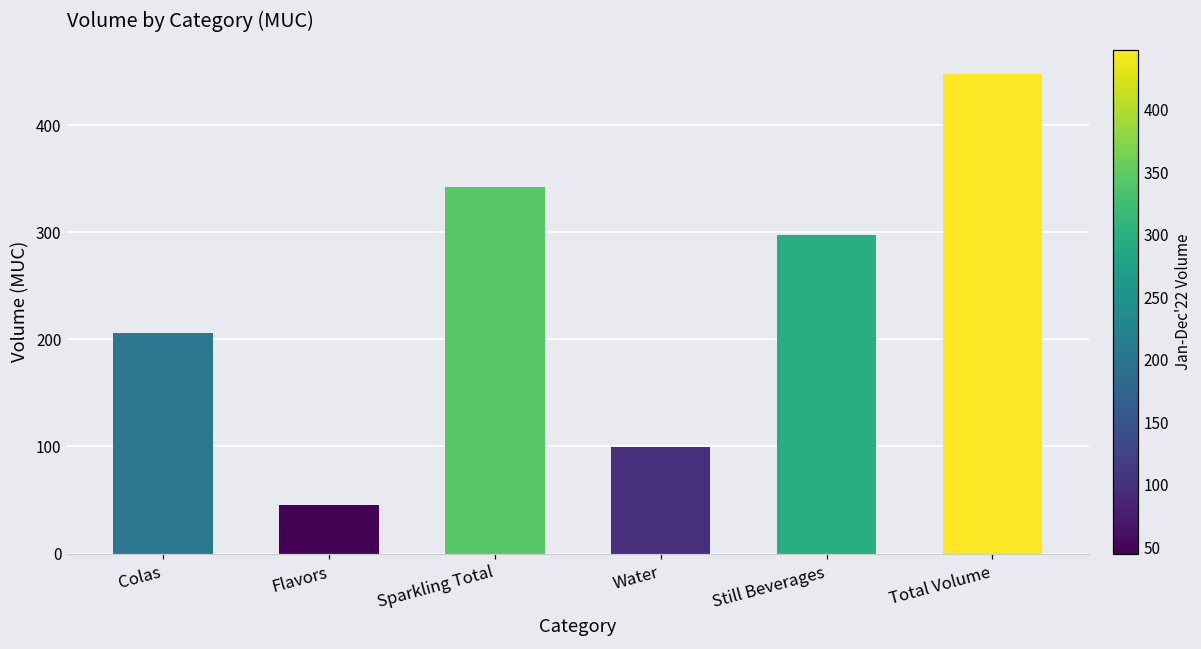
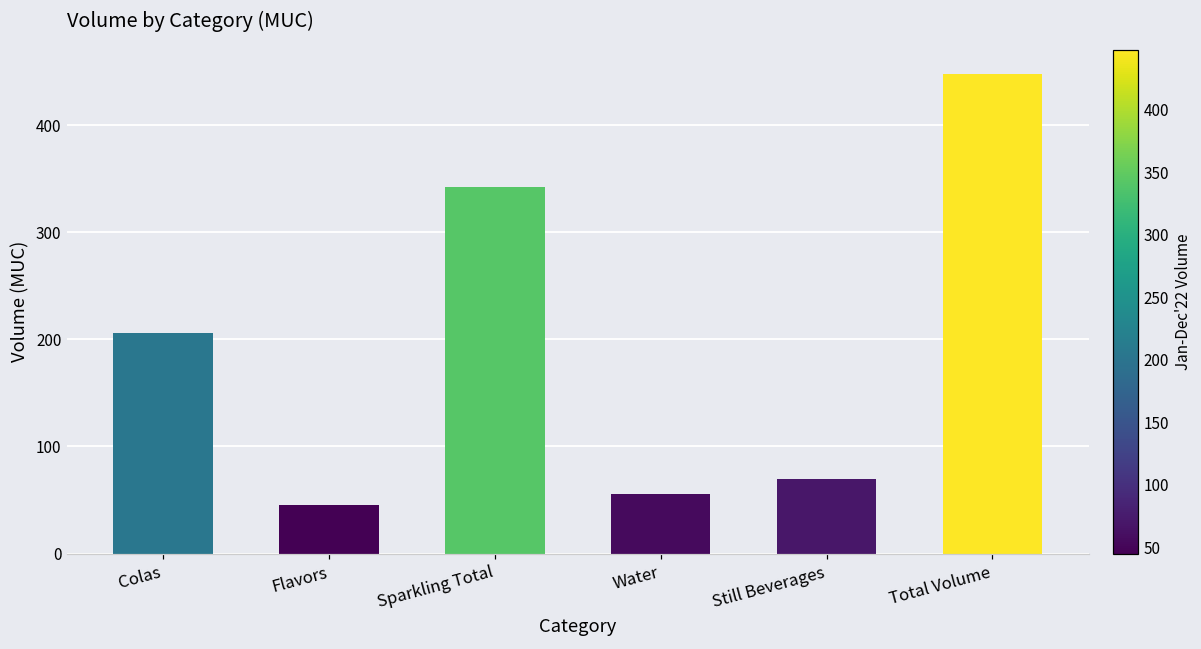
Water: 100 -> 60
Still Beverages: 300 -> 70
